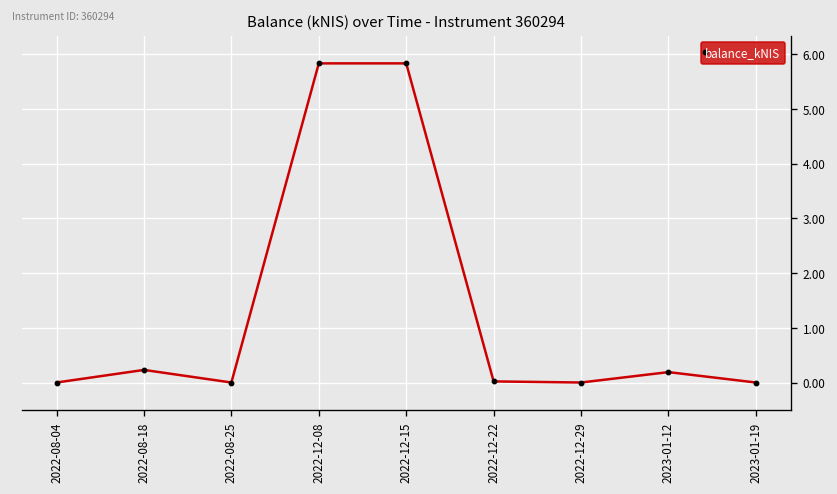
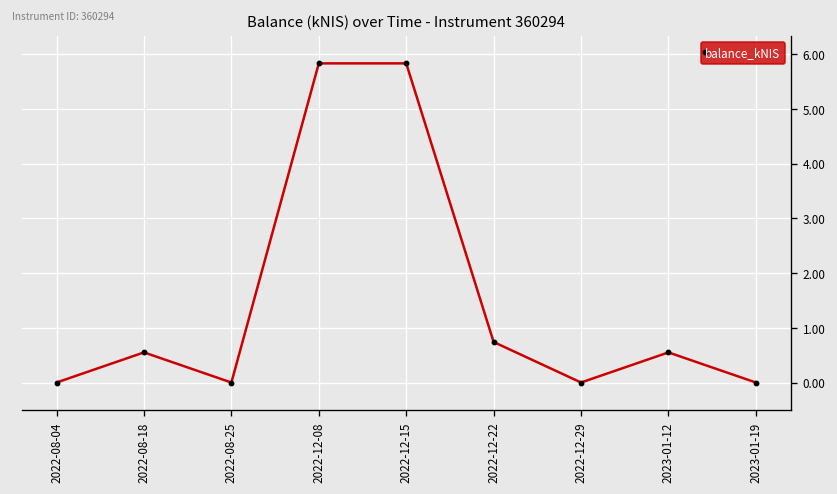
2022-08-18: 0.2 -> 0.6
2022-12-22: 0.0 -> 0.7
2023-01-12: 0.2 -> 0.6
